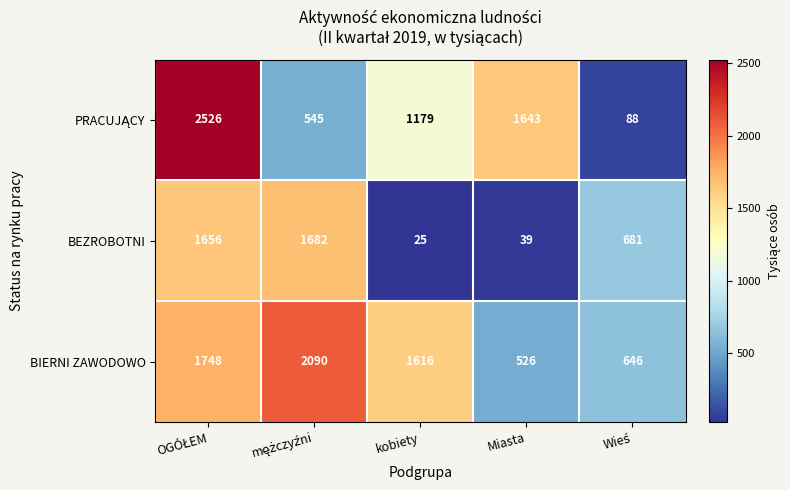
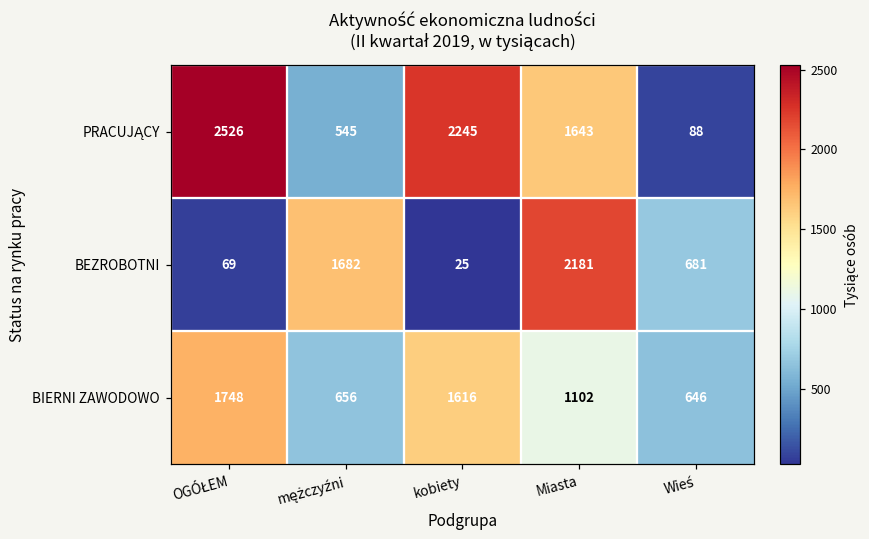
PRACUJĄCY, kobiety: 1179 -> 2245
BEZROBOTNI, OGÓŁEM: 1656 -> 69
BEZROBOTNI, Miasta: 39 -> 2181
BIERNI ZAWODOWO, mężczyźni: 2090 -> 656
BIERNI ZAWODOWO, Miasta: 526 -> 1102
